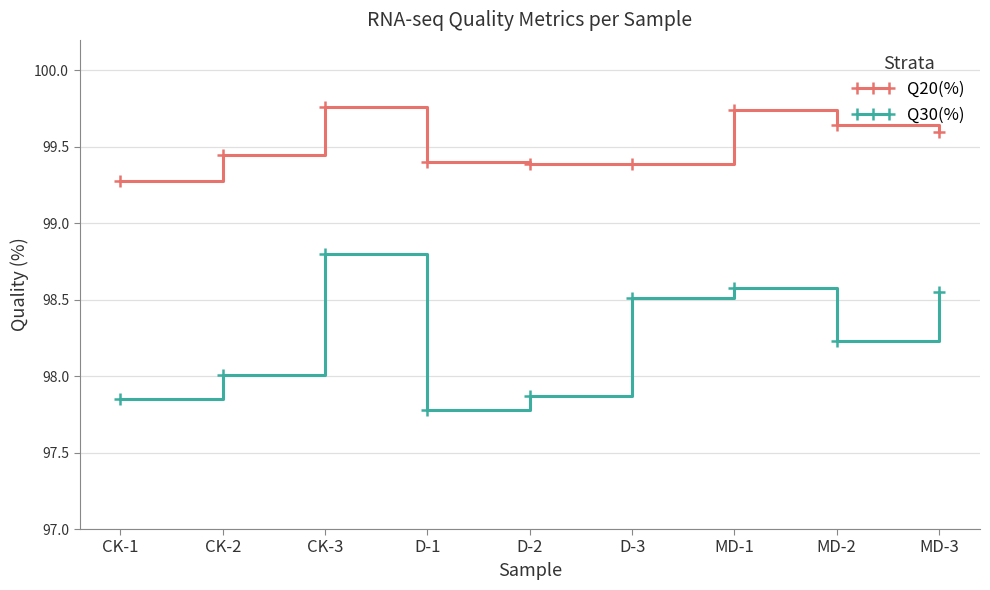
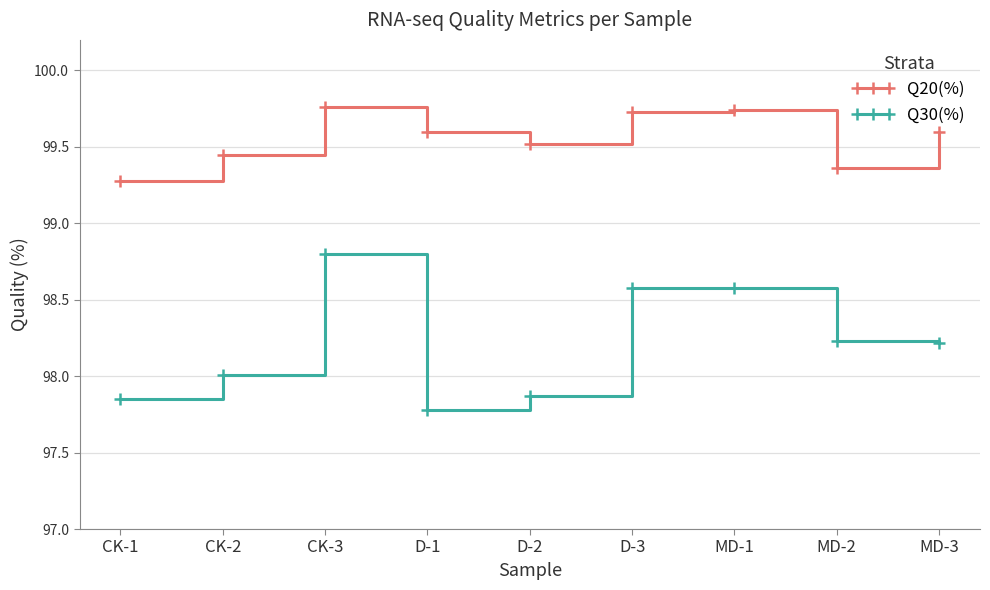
Q20(%), D-1: 99.4 -> 99.6
Q20(%), D-2: 99.39 -> 99.52
Q20(%), D-3: 99.39 -> 99.73
Q30(%), D-3: 98.51 -> 98.58
Q20(%), MD-2: 99.64 -> 99.36
Q30(%), MD-3: 98.55 -> 98.22
